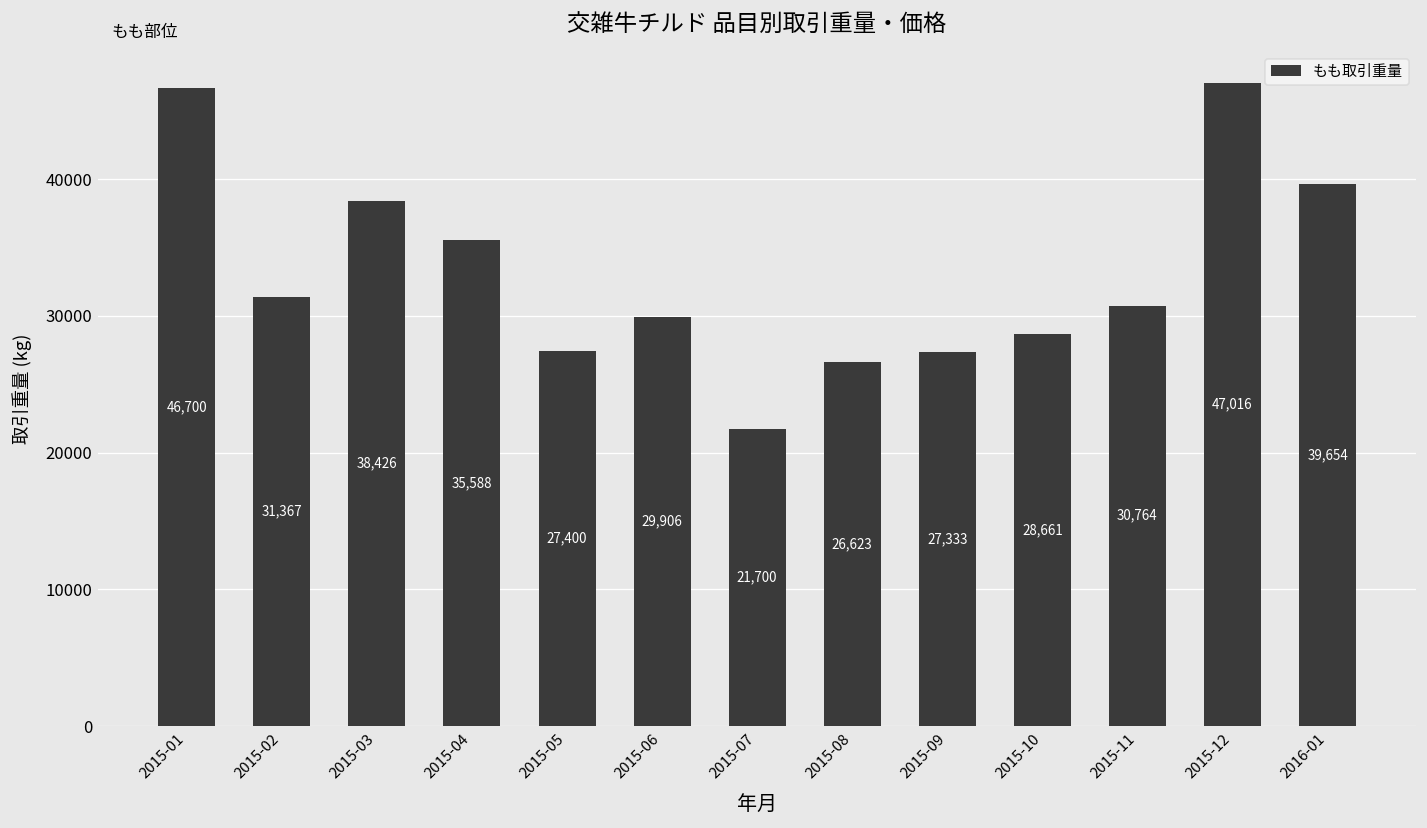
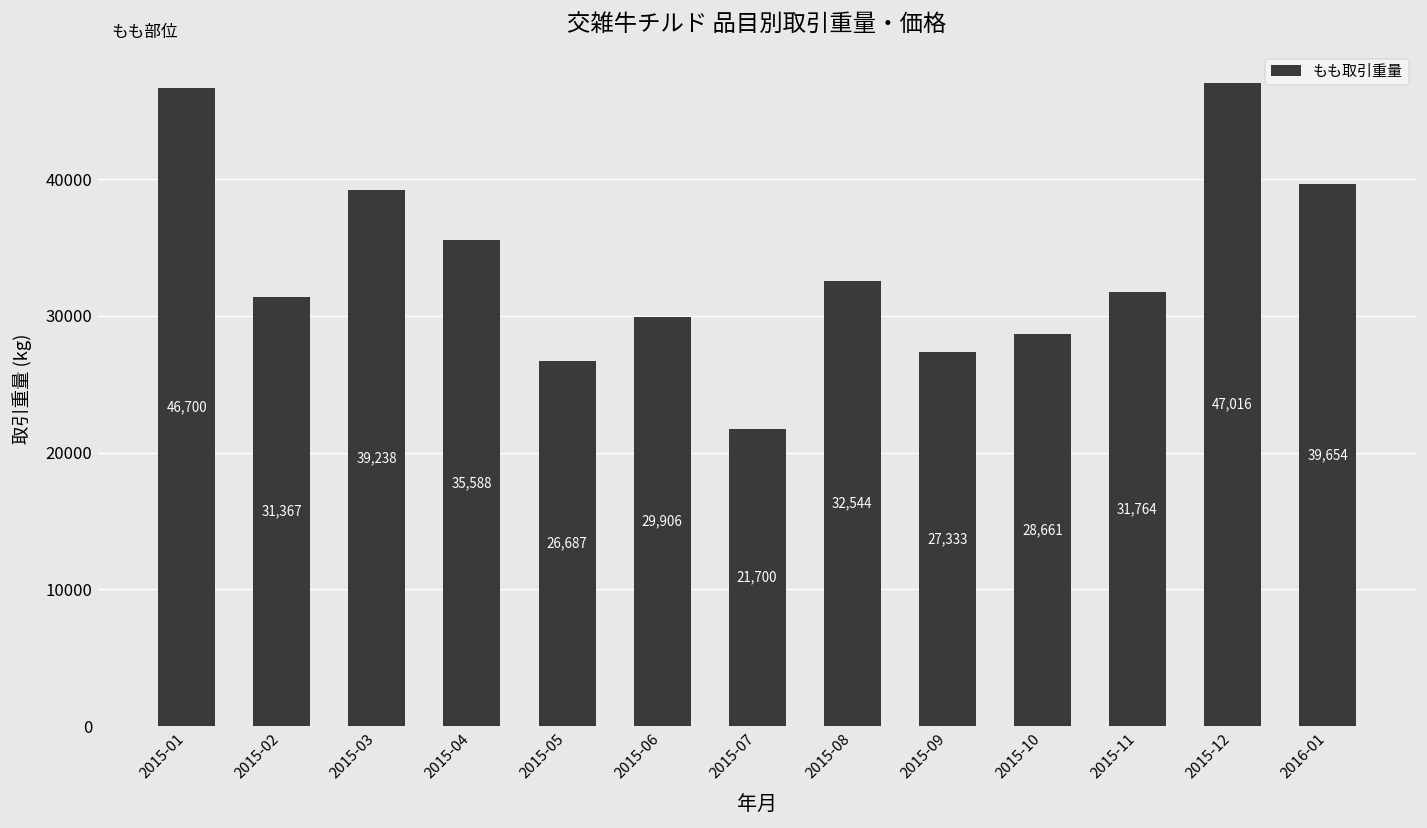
2015-03: 38,426 -> 39,238
2015-05: 27,400 -> 26,687
2015-08: 26,623 -> 32,544
2015-11: 30,764 -> 31,764
